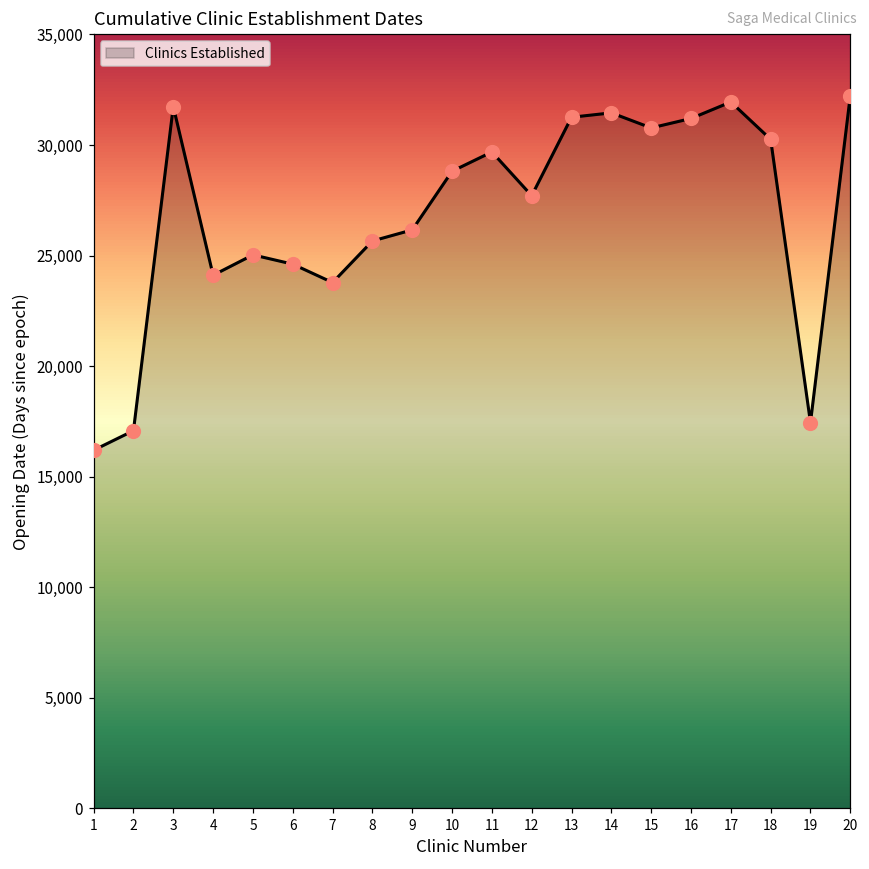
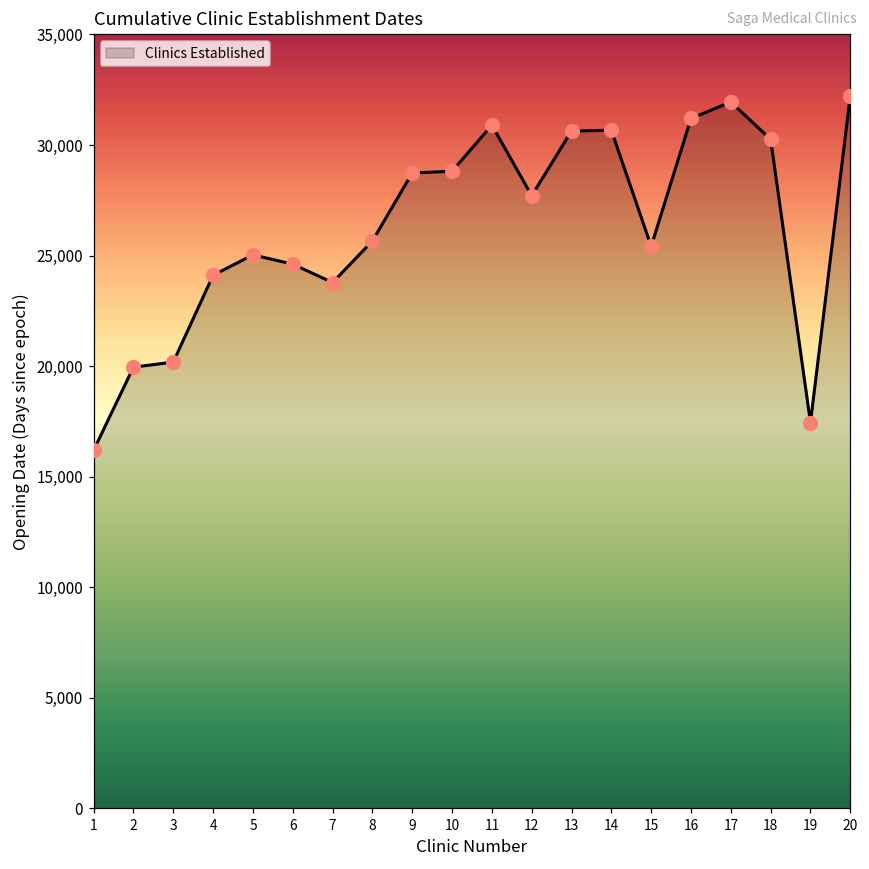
2: 17,100 -> 19,900
3: 31,700 -> 20,200
9: 26,200 -> 28,700
11: 29,700 -> 30,900
13: 31,300 -> 30,600
14: 31,500 -> 30,700
15: 30,800 -> 25,400
